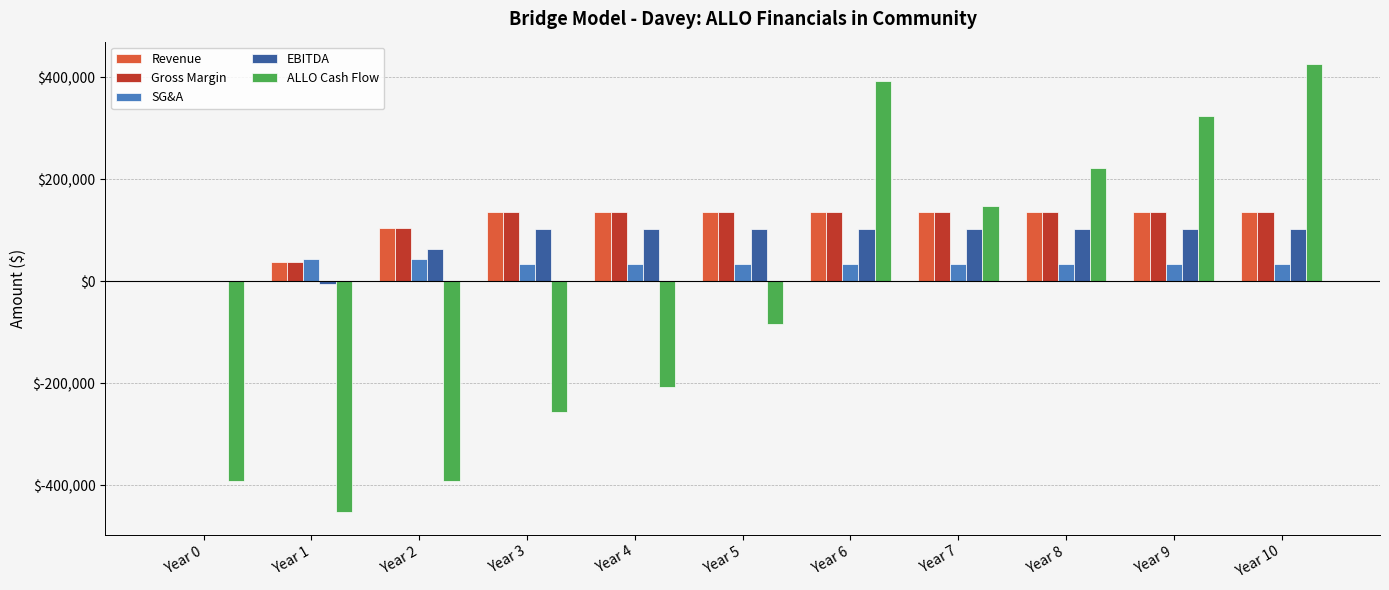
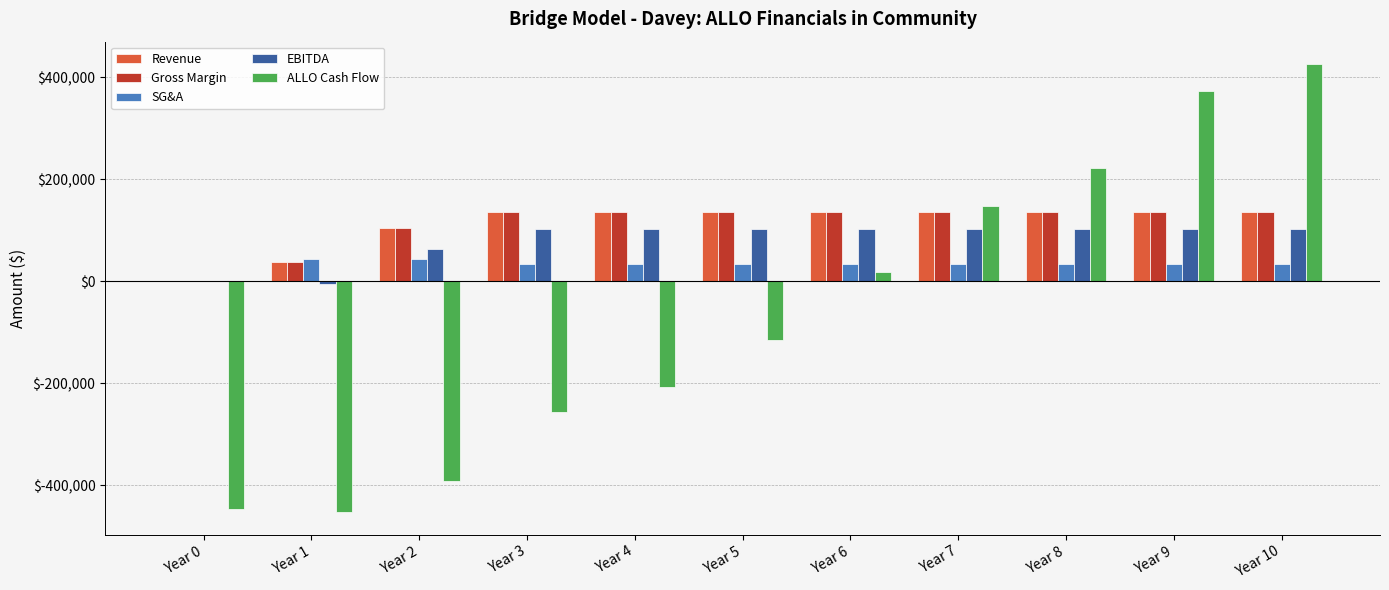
ALLO Cash Flow, Year 0: $-390,000 -> $-450,000
ALLO Cash Flow, Year 5: $-80,000 -> $-120,000
ALLO Cash Flow, Year 6: $390,000 -> $20,000
ALLO Cash Flow, Year 9: $320,000 -> $370,000
